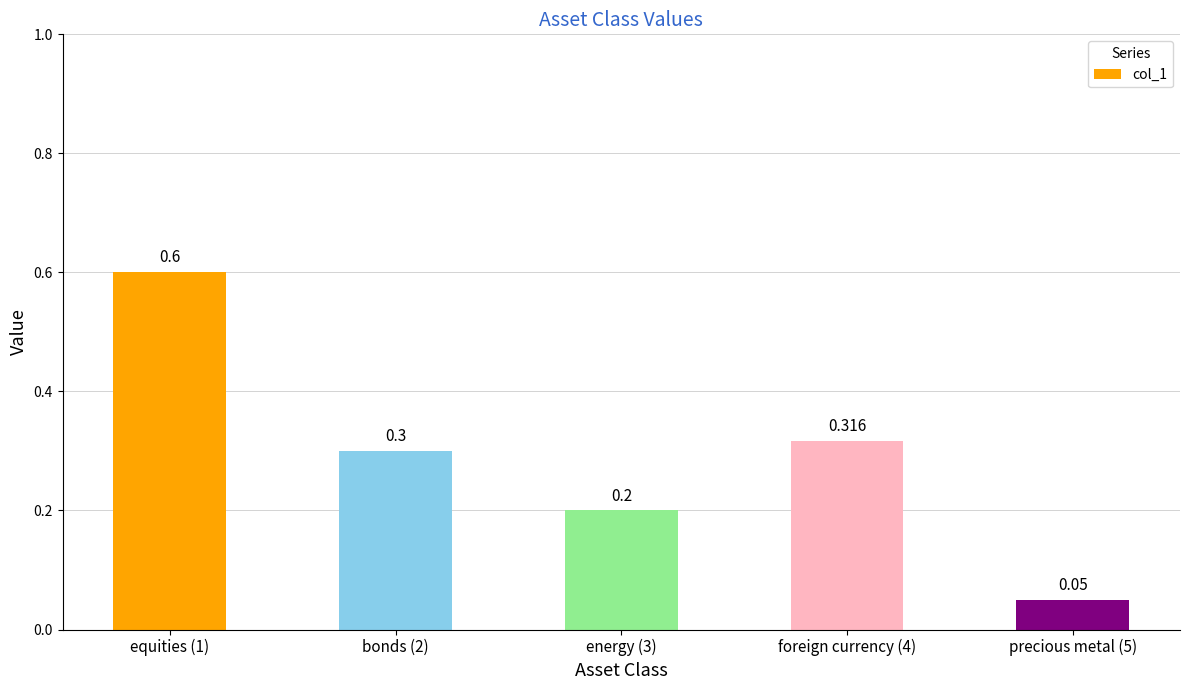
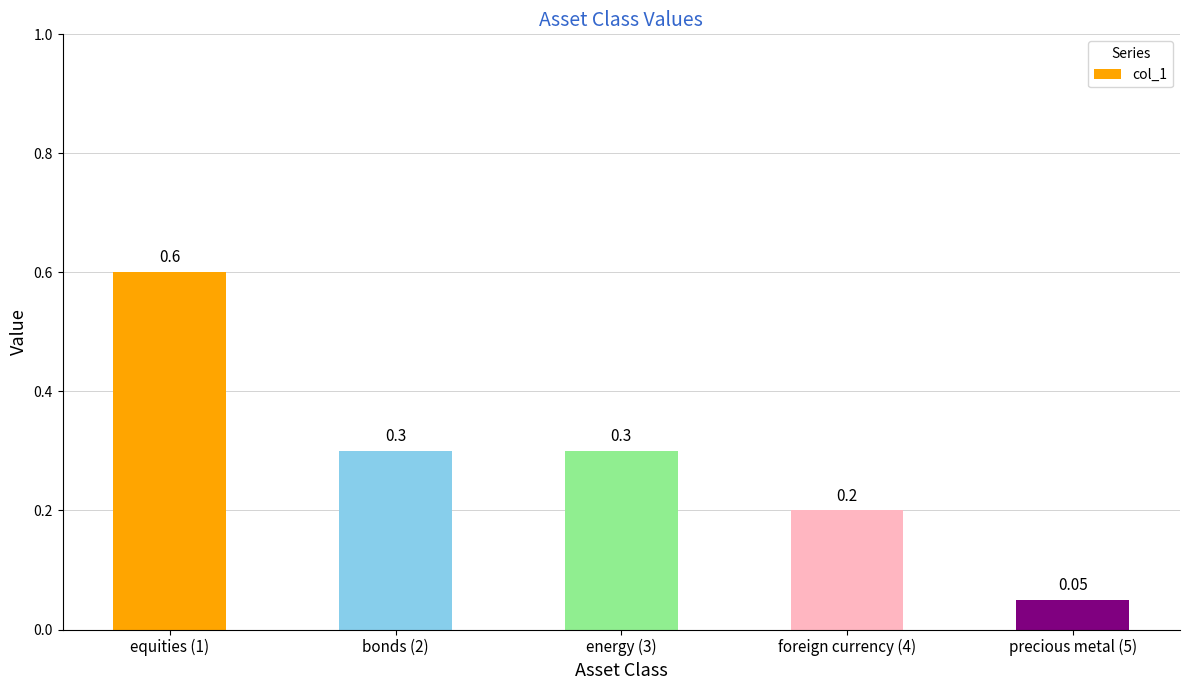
energy (3): 0.2 -> 0.3
foreign currency (4): 0.316 -> 0.2
